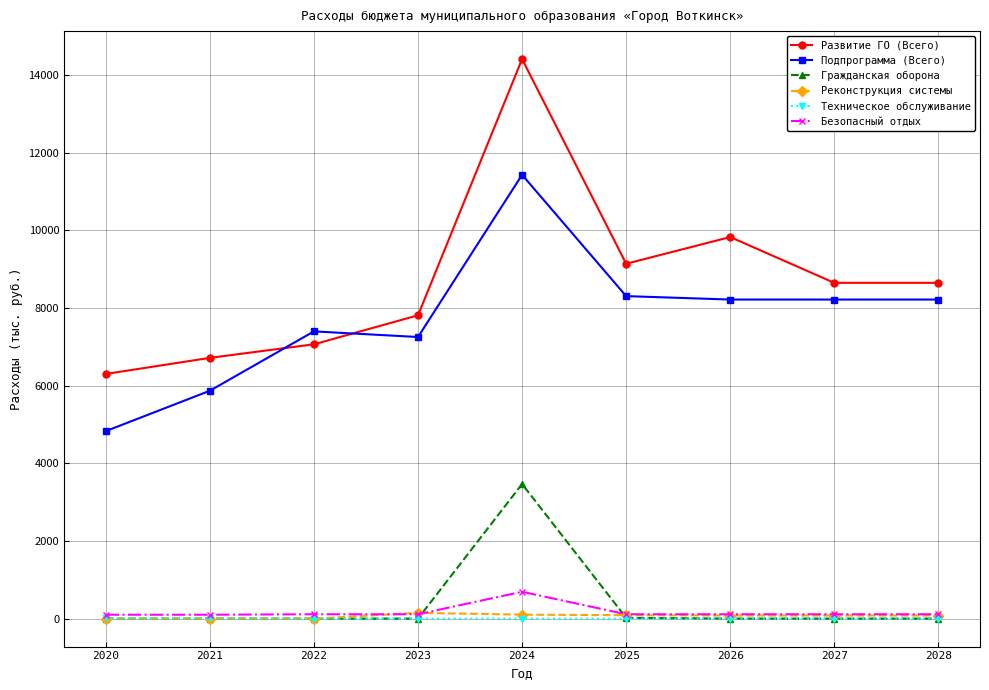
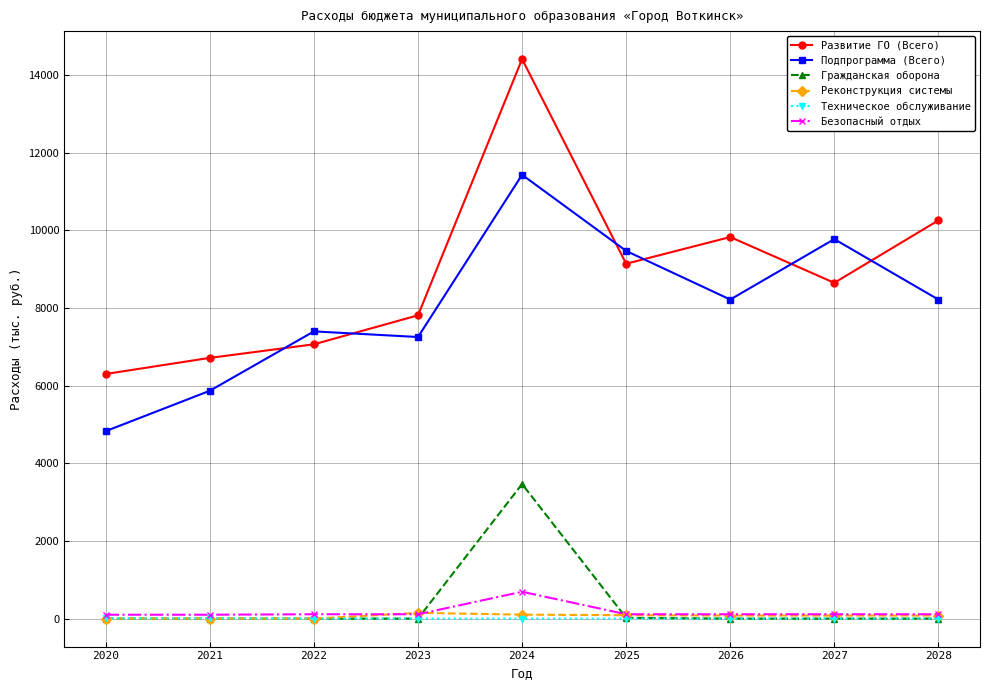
Подпрограмма (Всего), 2025: 8300 -> 9500
Подпрограмма (Всего), 2027: 8200 -> 9800
Развитие ГО (Всего), 2028: 8600 -> 10300
